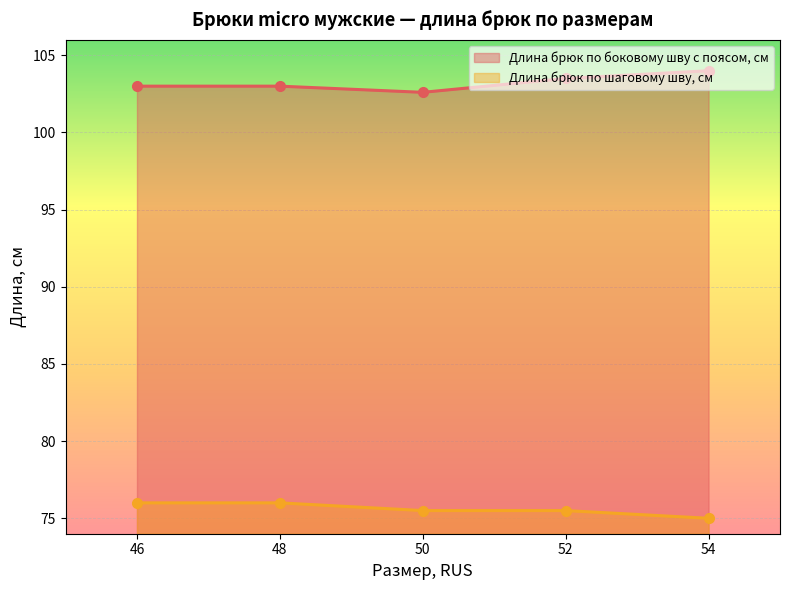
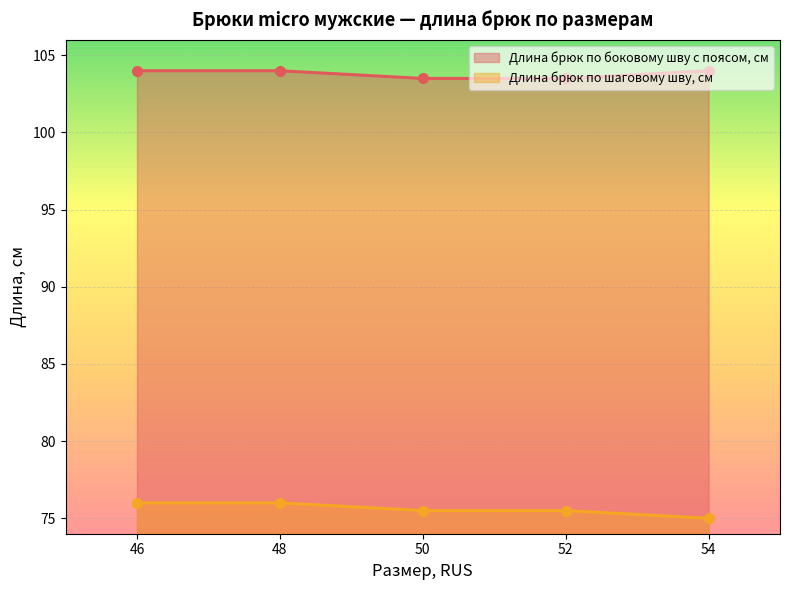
Длина брюк по боковому шву с поясом, см, 46: 103 -> 104
Длина брюк по боковому шву с поясом, см, 48: 103 -> 104
Длина брюк по боковому шву с поясом, см, 50: 102.6 -> 103.5
